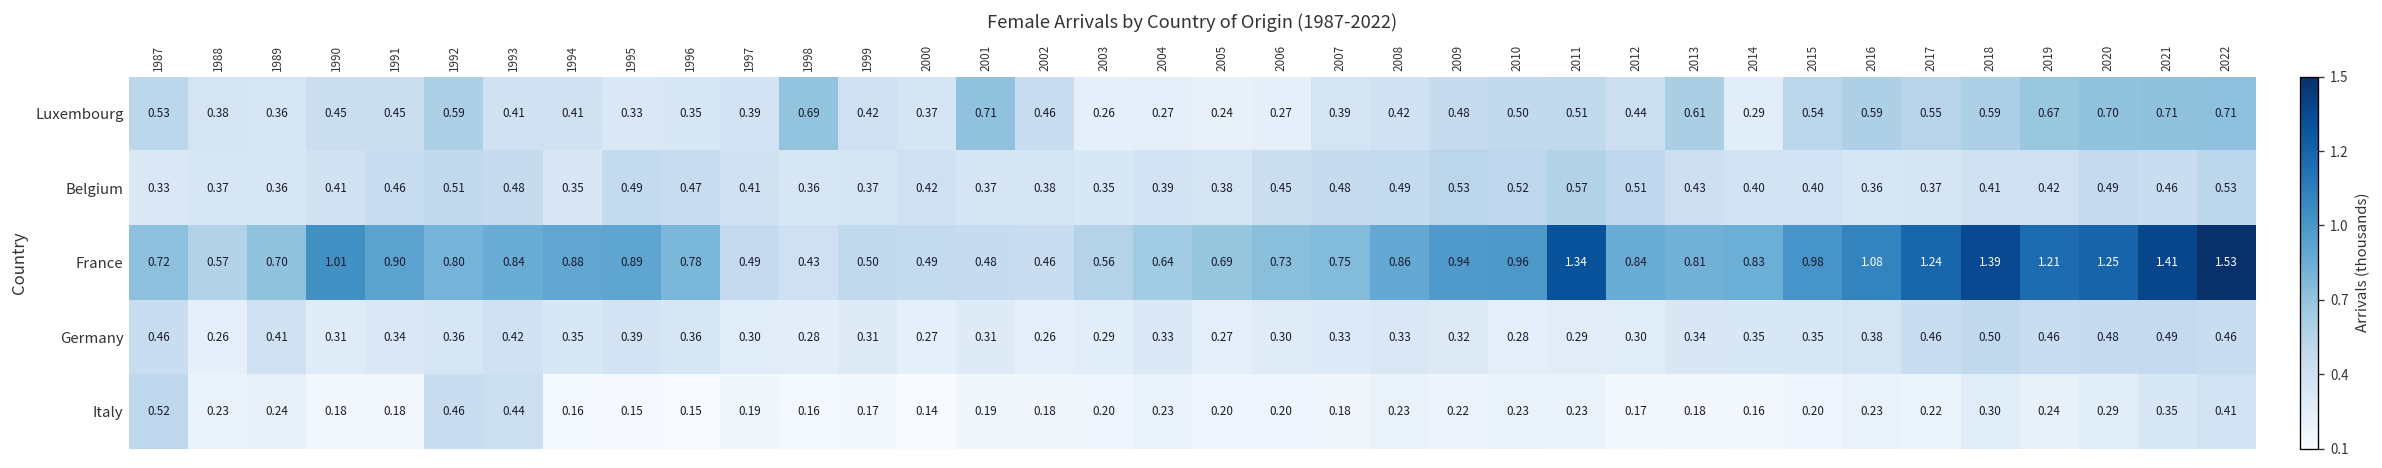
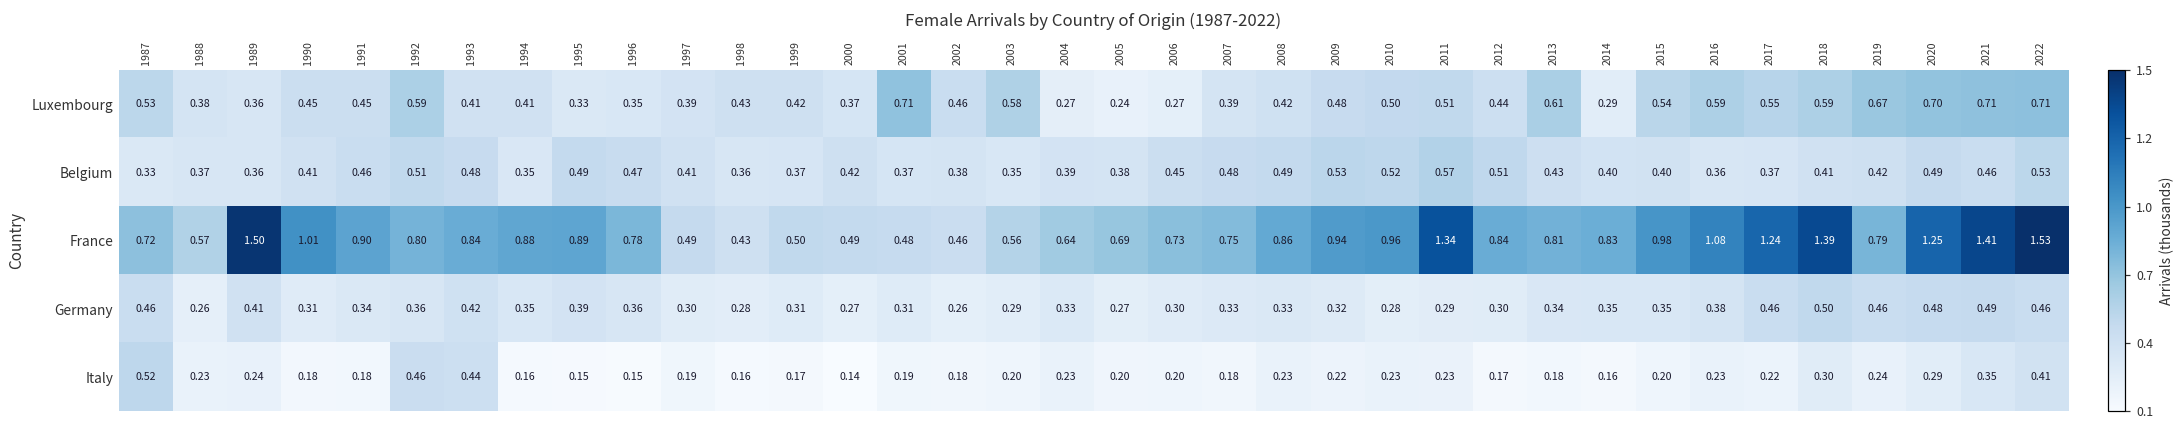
Luxembourg, 1998: 0.69 -> 0.43
Luxembourg, 2003: 0.26 -> 0.58
France, 1989: 0.70 -> 1.50
France, 2019: 1.21 -> 0.79
